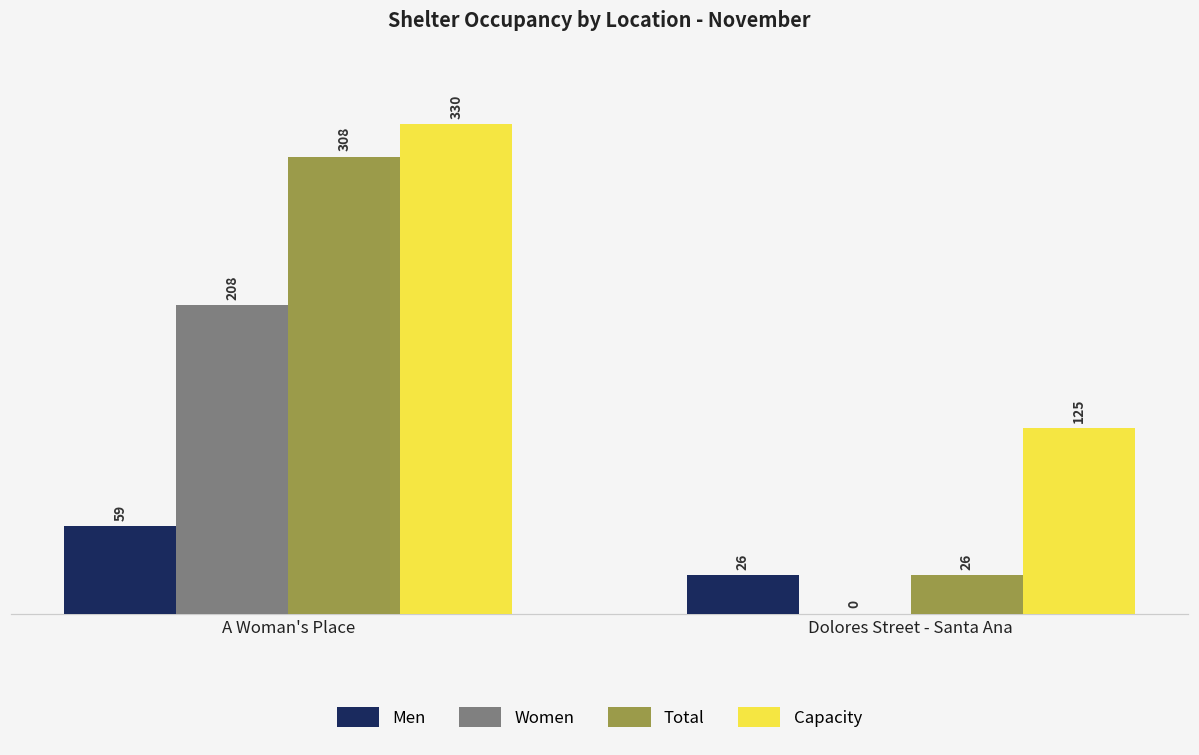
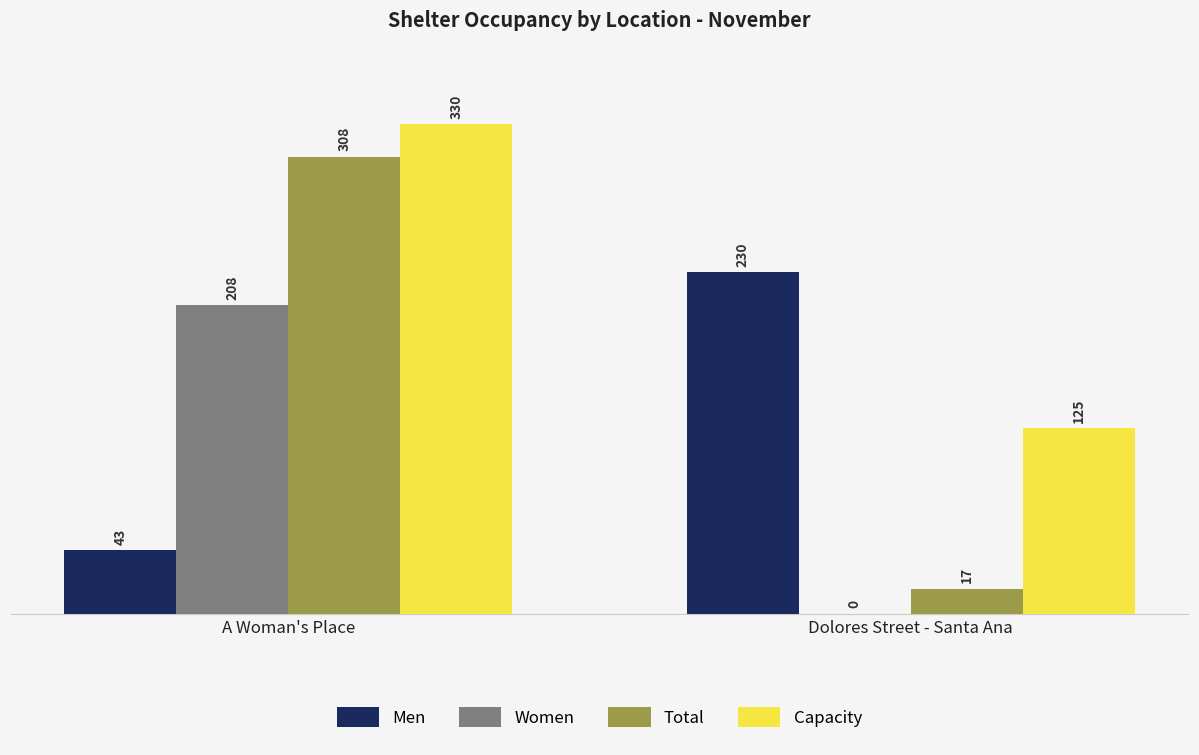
Men, A Woman's Place: 59 -> 43
Men, Dolores Street - Santa Ana: 26 -> 230
Total, Dolores Street - Santa Ana: 26 -> 17
